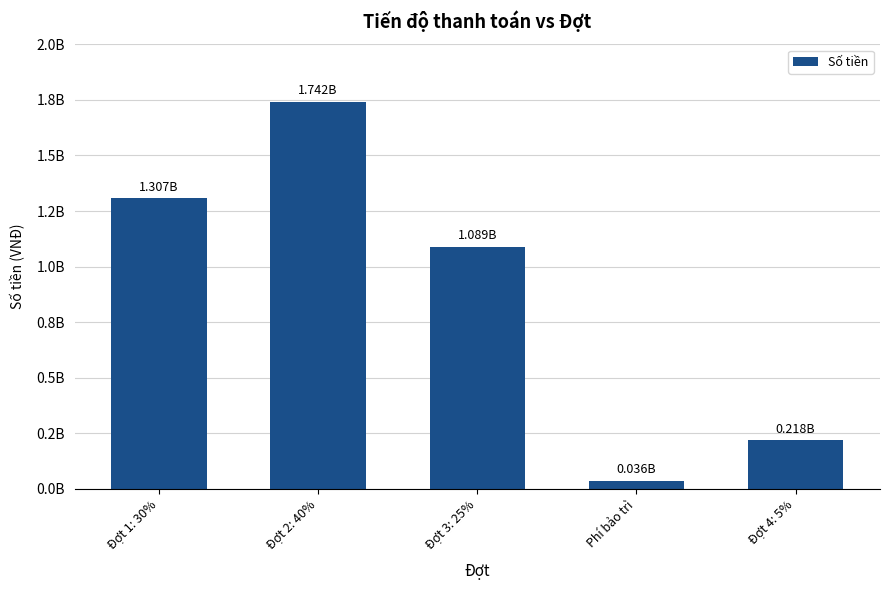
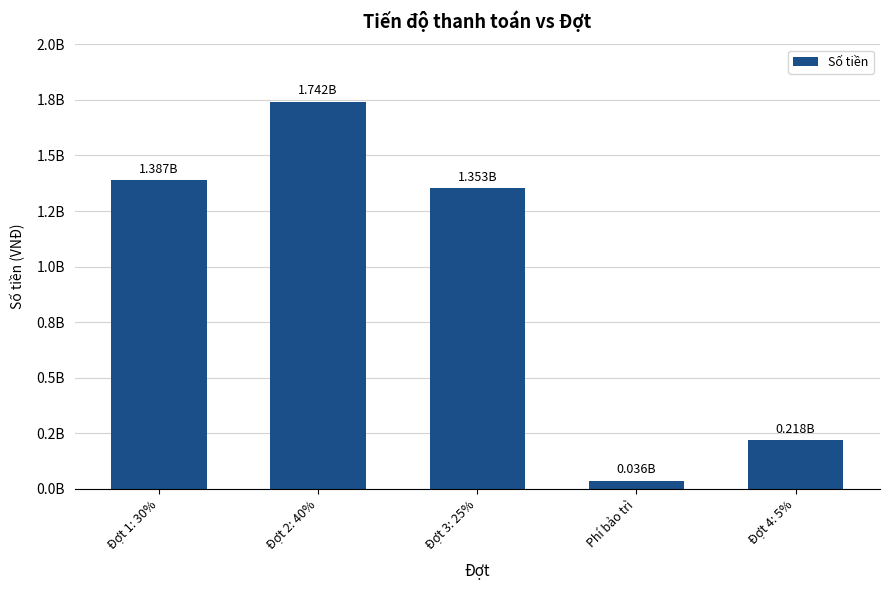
Đợt 1: 30%: 1.307B -> 1.387B
Đợt 3: 25%: 1.089B -> 1.353B
